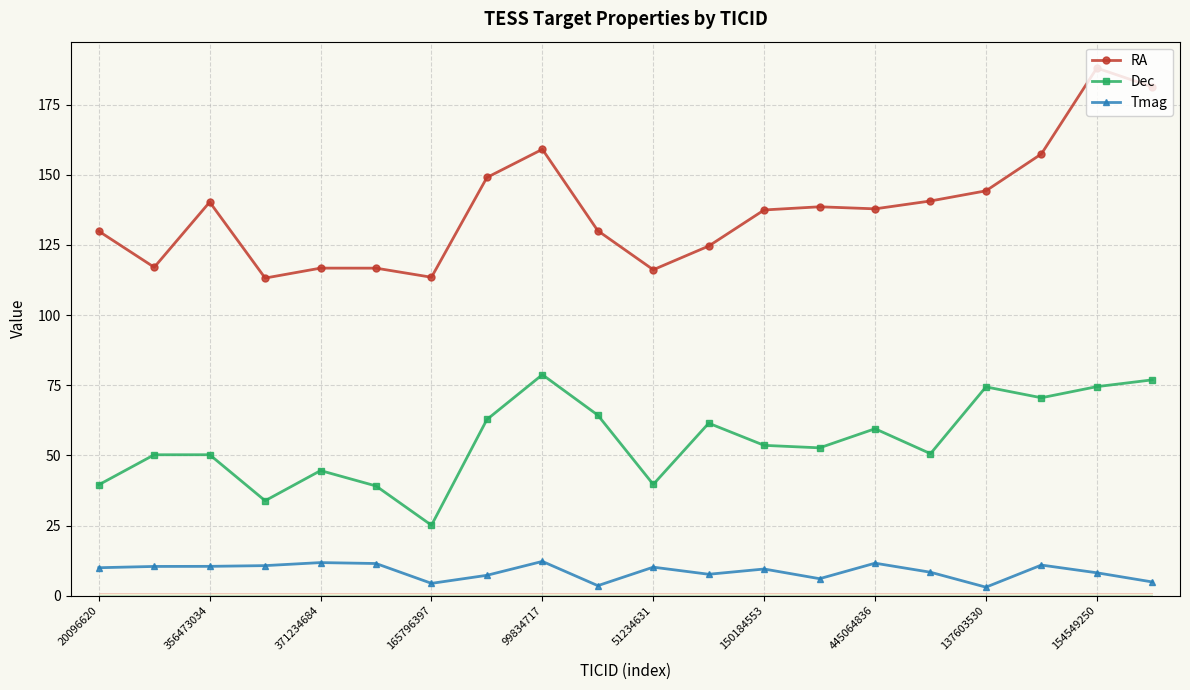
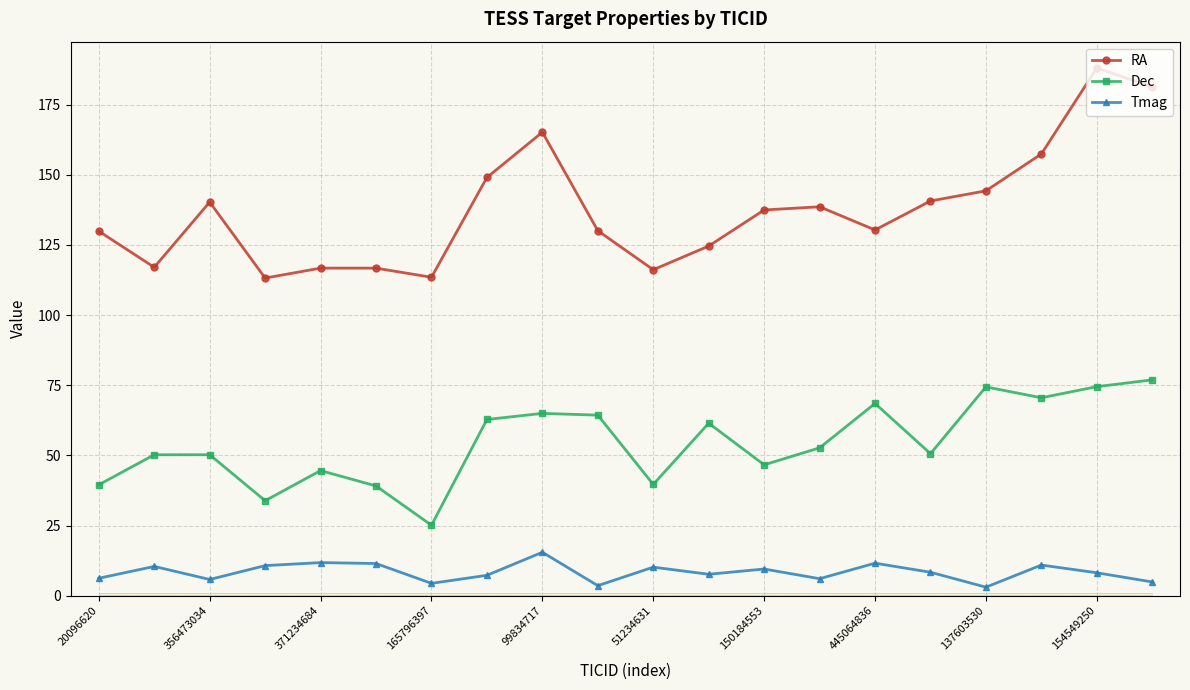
Tmag, 20096620: 10 -> 6
Tmag, 356473034: 10 -> 6
RA, 99834717: 159 -> 165
Dec, 99834717: 79 -> 65
Tmag, 99834717: 12 -> 15
Dec, 150184553: 54 -> 47
RA, 445064836: 138 -> 130
Dec, 445064836: 59 -> 69
